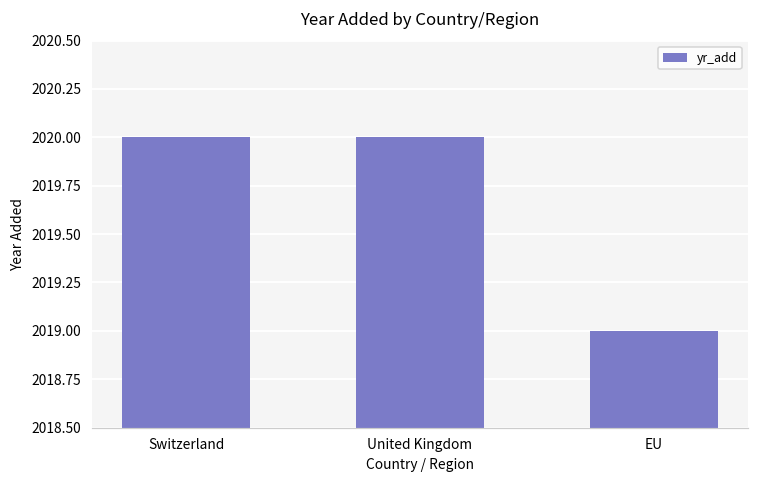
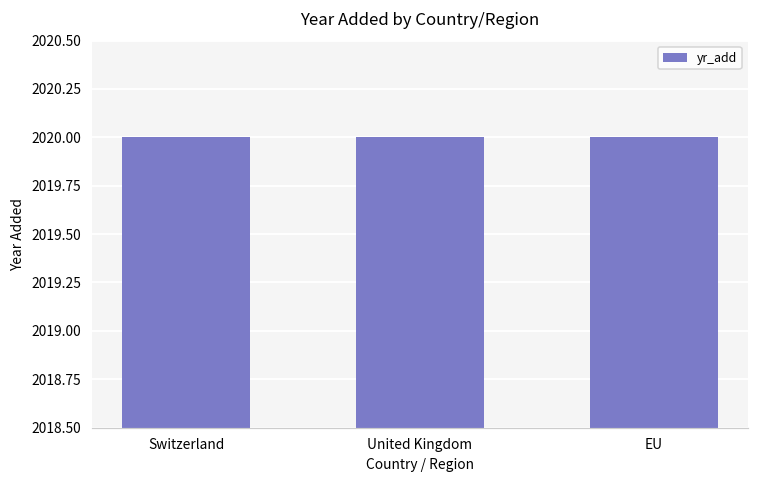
EU: 2019 -> 2020
